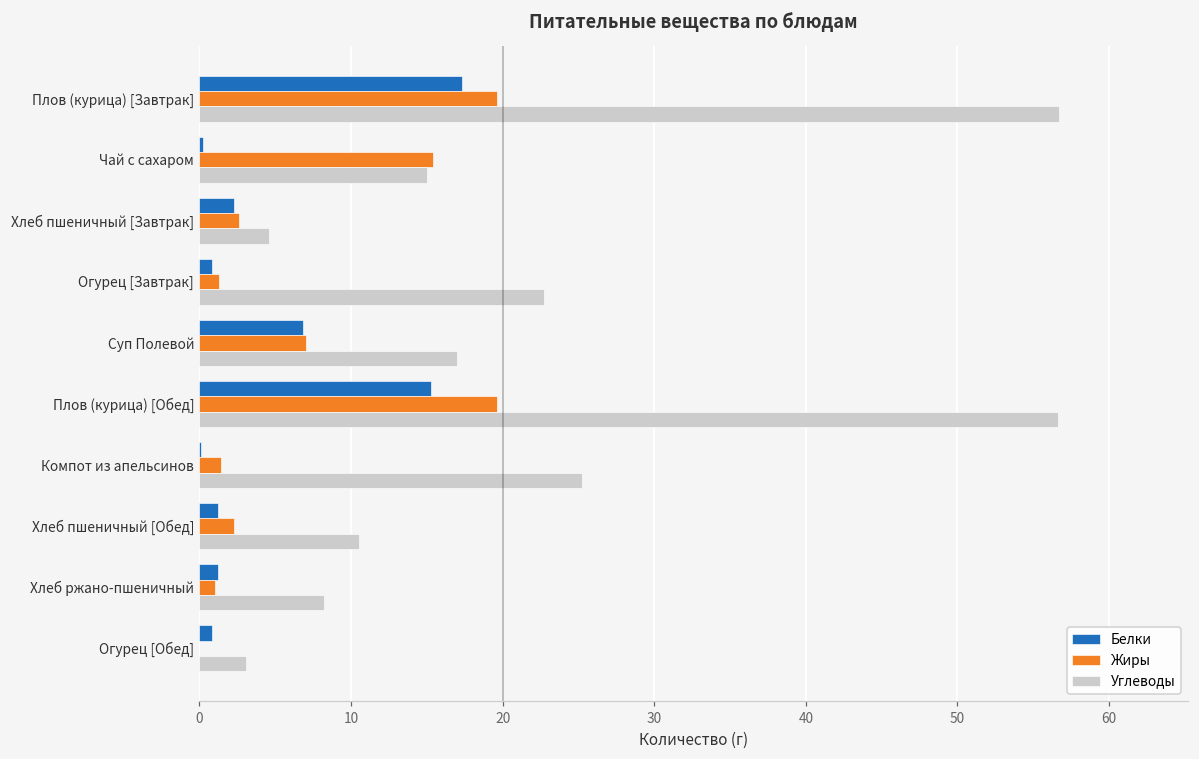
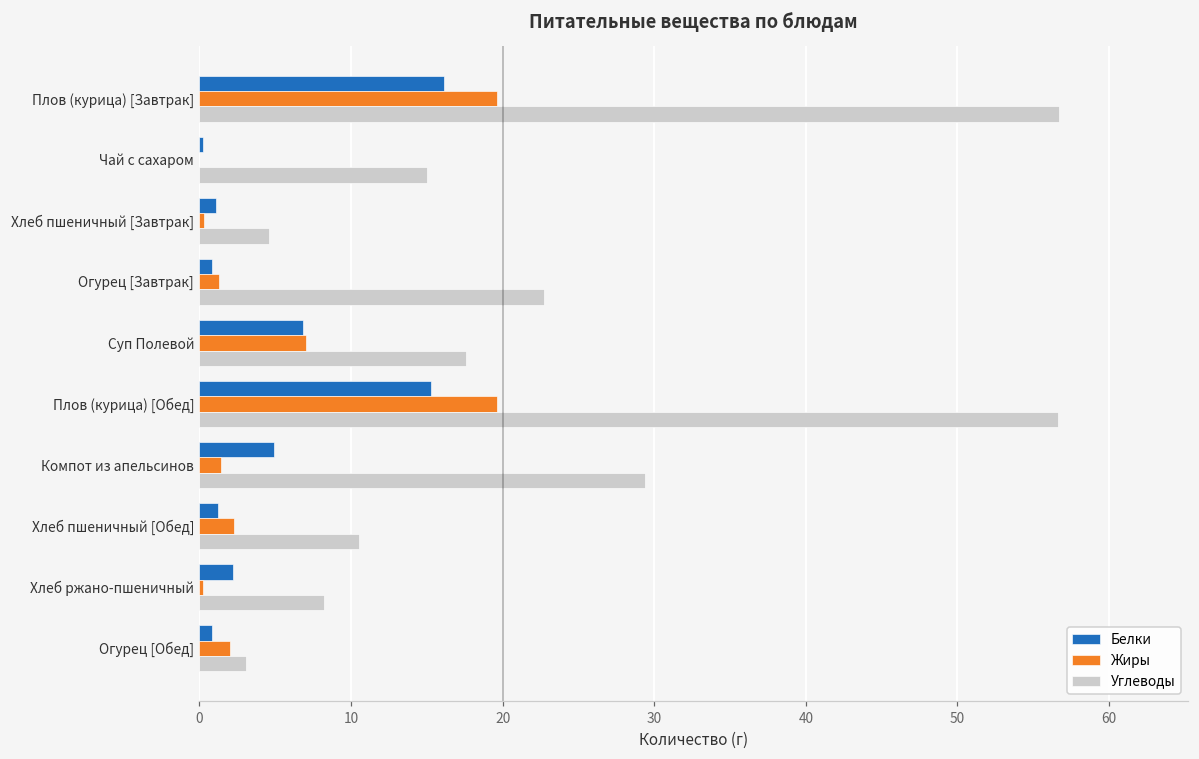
Белки, Плов (курица) [Завтрак]: 17.3 -> 16.1
Жиры, Чай с сахаром: 15.4 -> 0.0
Белки, Хлеб пшеничный [Завтрак]: 2.3 -> 1.1
Жиры, Хлеб пшеничный [Завтрак]: 2.6 -> 0.3
Углеводы, Суп Полевой: 17.0 -> 17.6
Белки, Компот из апельсинов: 0.1 -> 4.9
Углеводы, Компот из апельсинов: 25.2 -> 29.4
Белки, Хлеб ржано-пшеничный: 1.2 -> 2.2
Жиры, Хлеб ржано-пшеничный: 1.0 -> 0.2
Жиры, Огурец [Обед]: 0 -> 2
